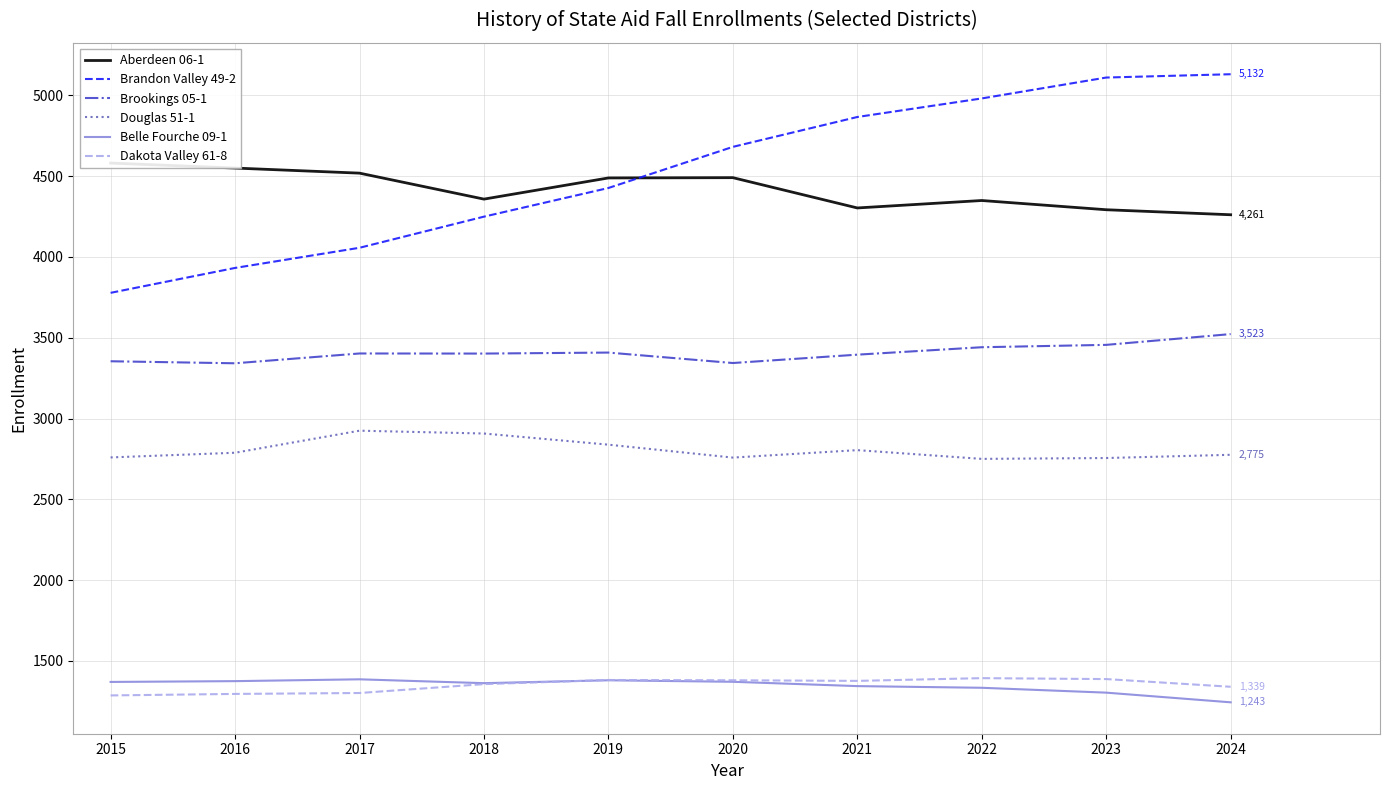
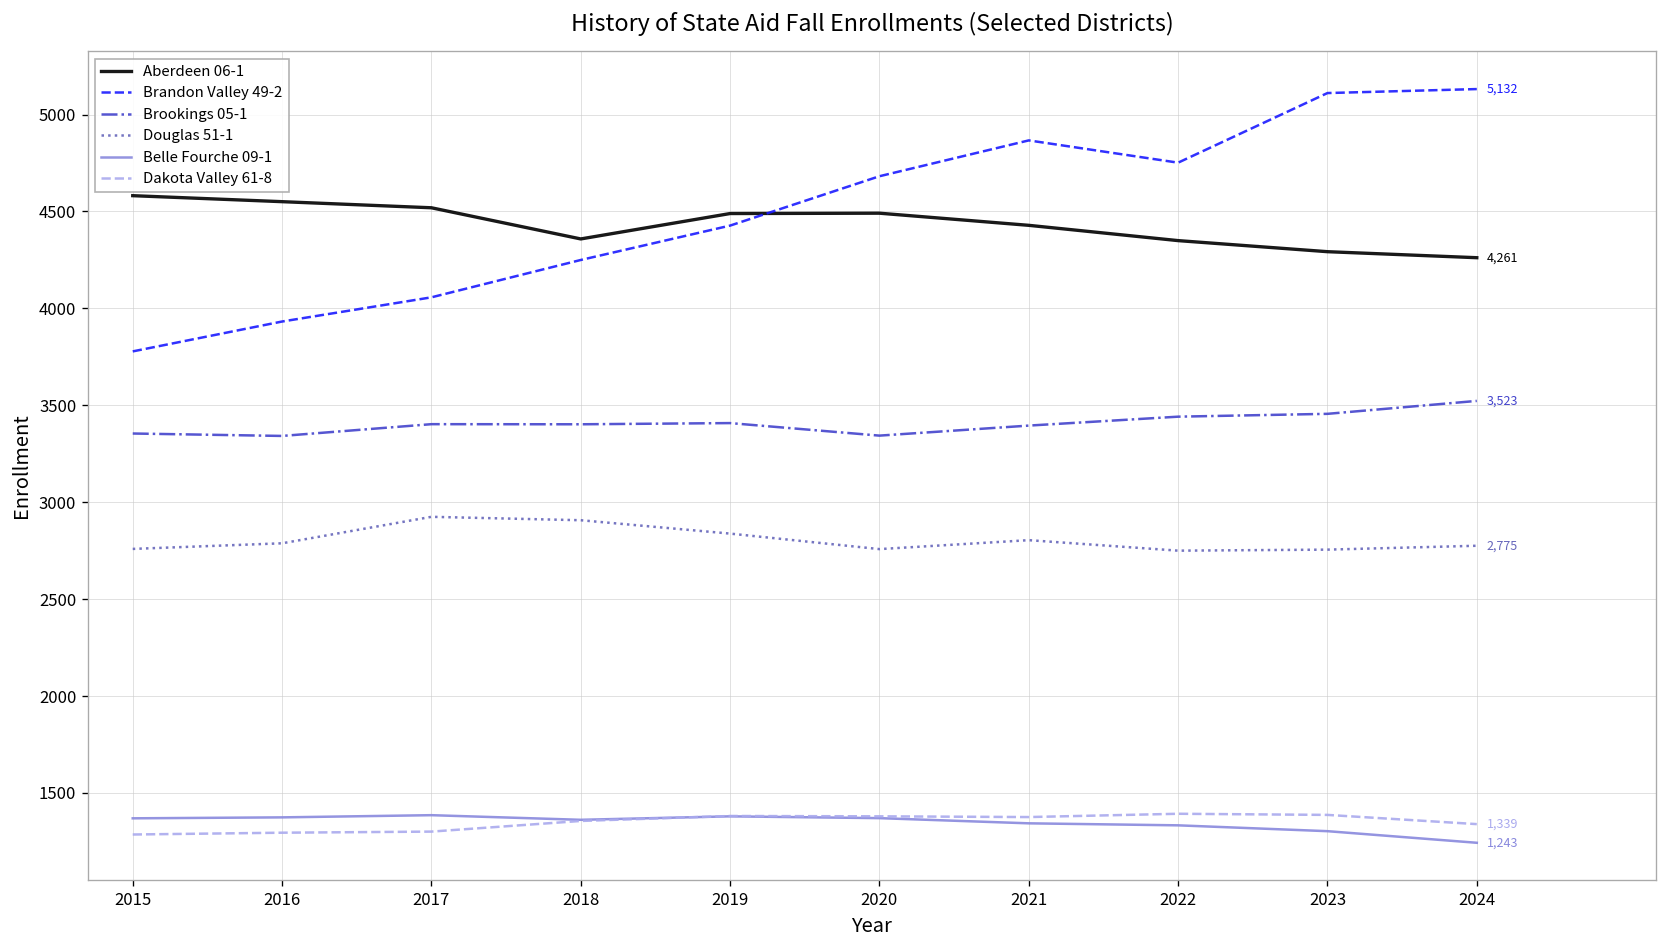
Aberdeen 06-1, 2021: 4300 -> 4430
Brandon Valley 49-2, 2022: 4980 -> 4750
